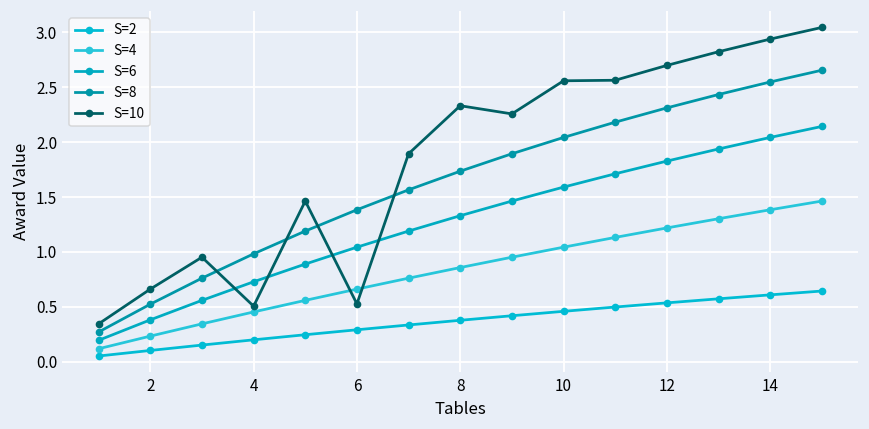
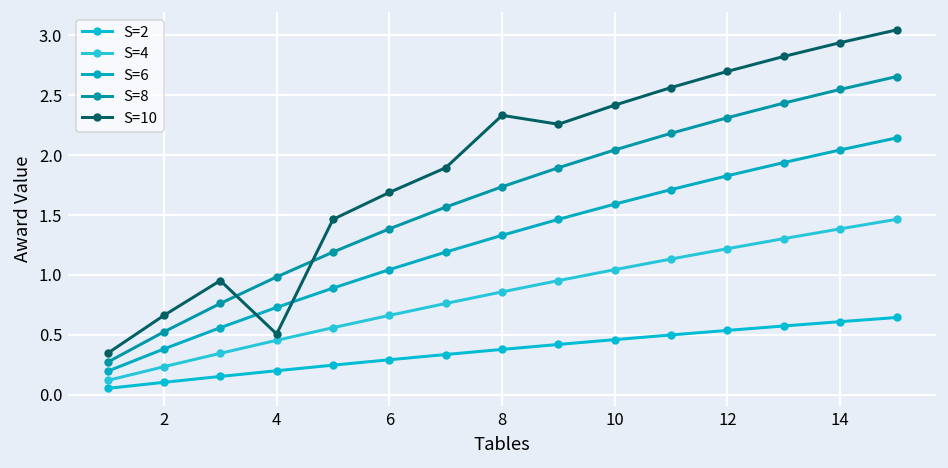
S=10, 6: 0.5 -> 1.7
S=10, 10: 2.6 -> 2.4
